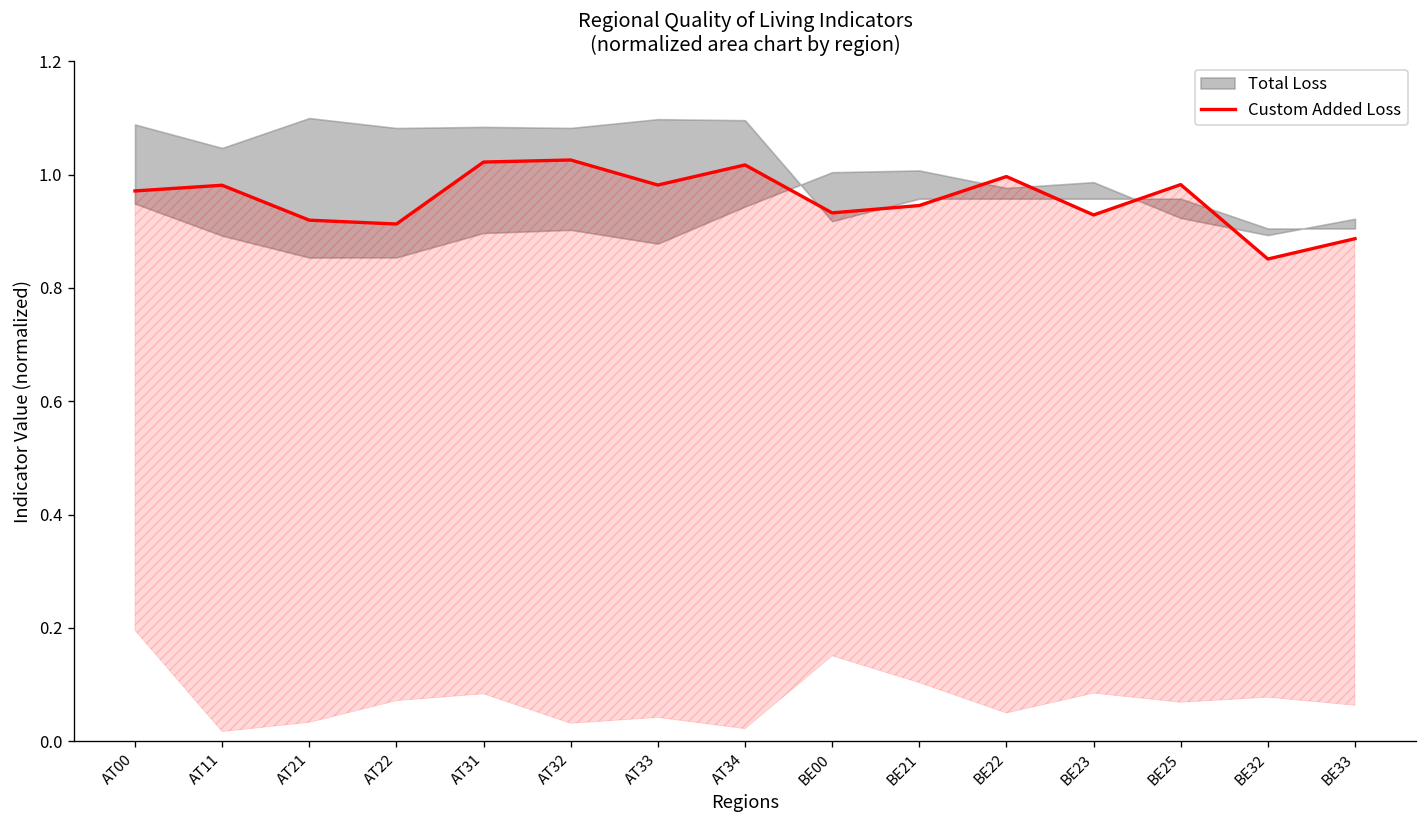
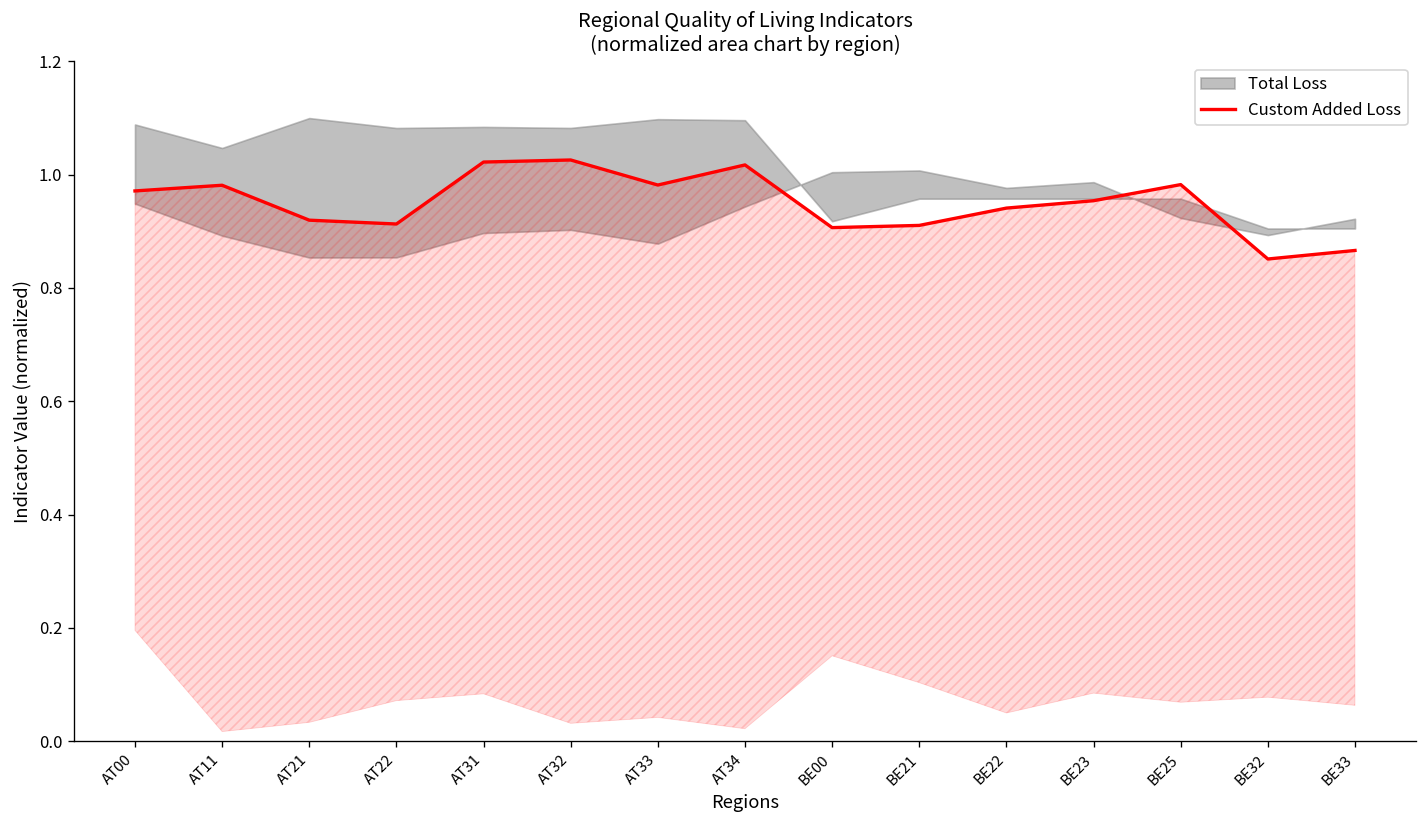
Custom Added Loss, BE00: 0.93 -> 0.91
Custom Added Loss, BE21: 0.95 -> 0.91
Custom Added Loss, BE22: 1.00 -> 0.94
Custom Added Loss, BE23: 0.93 -> 0.95
Custom Added Loss, BE33: 0.89 -> 0.87
